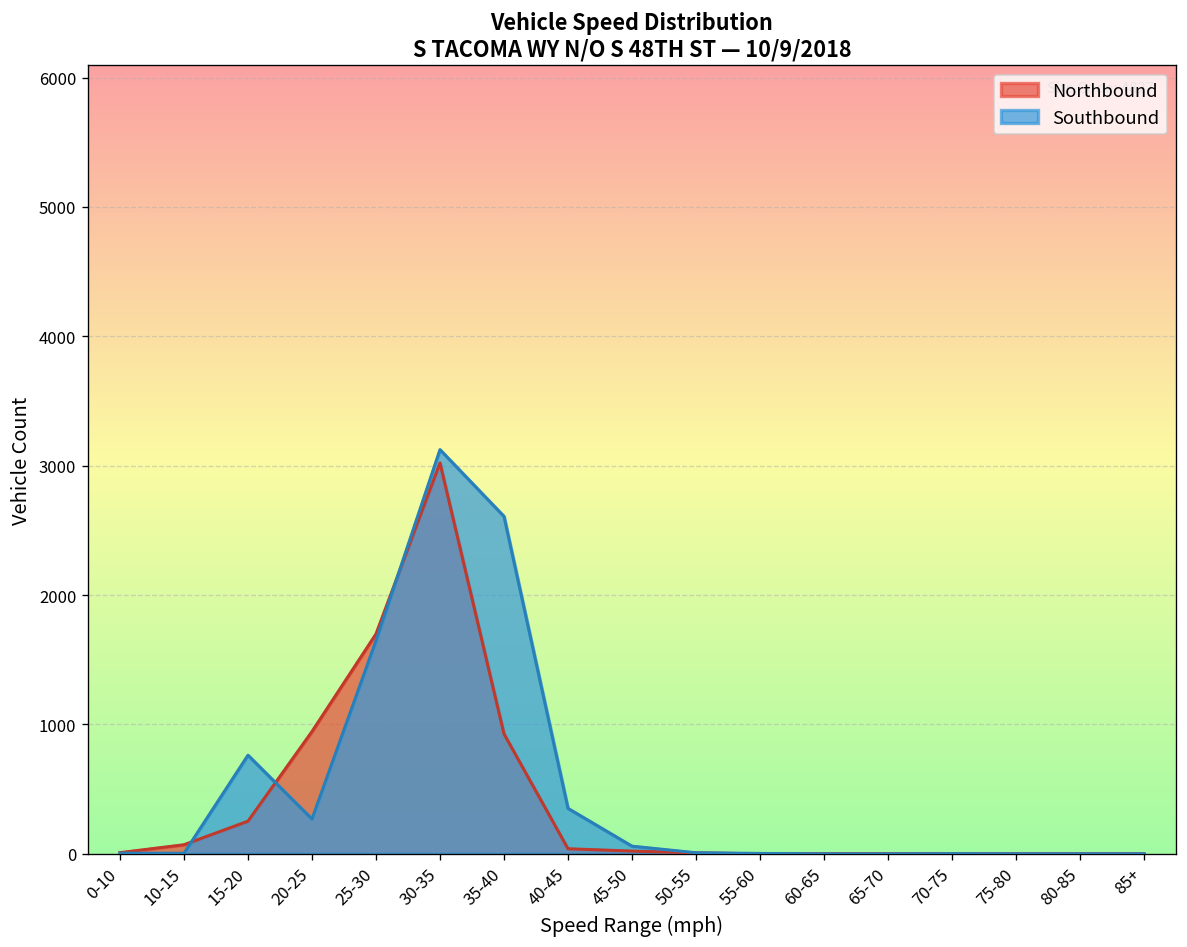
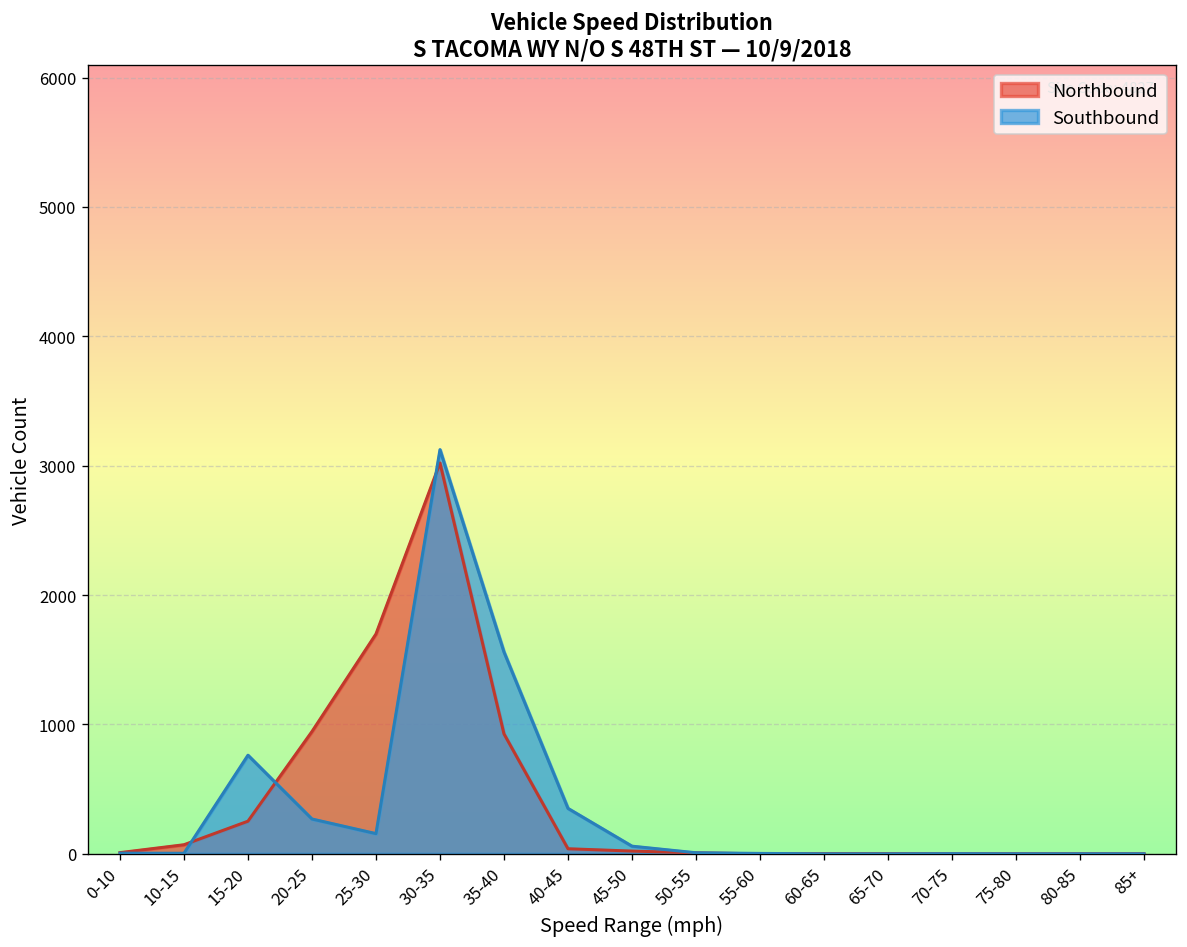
Southbound, 25-30: 1650 -> 160
Southbound, 35-40: 2610 -> 1560
